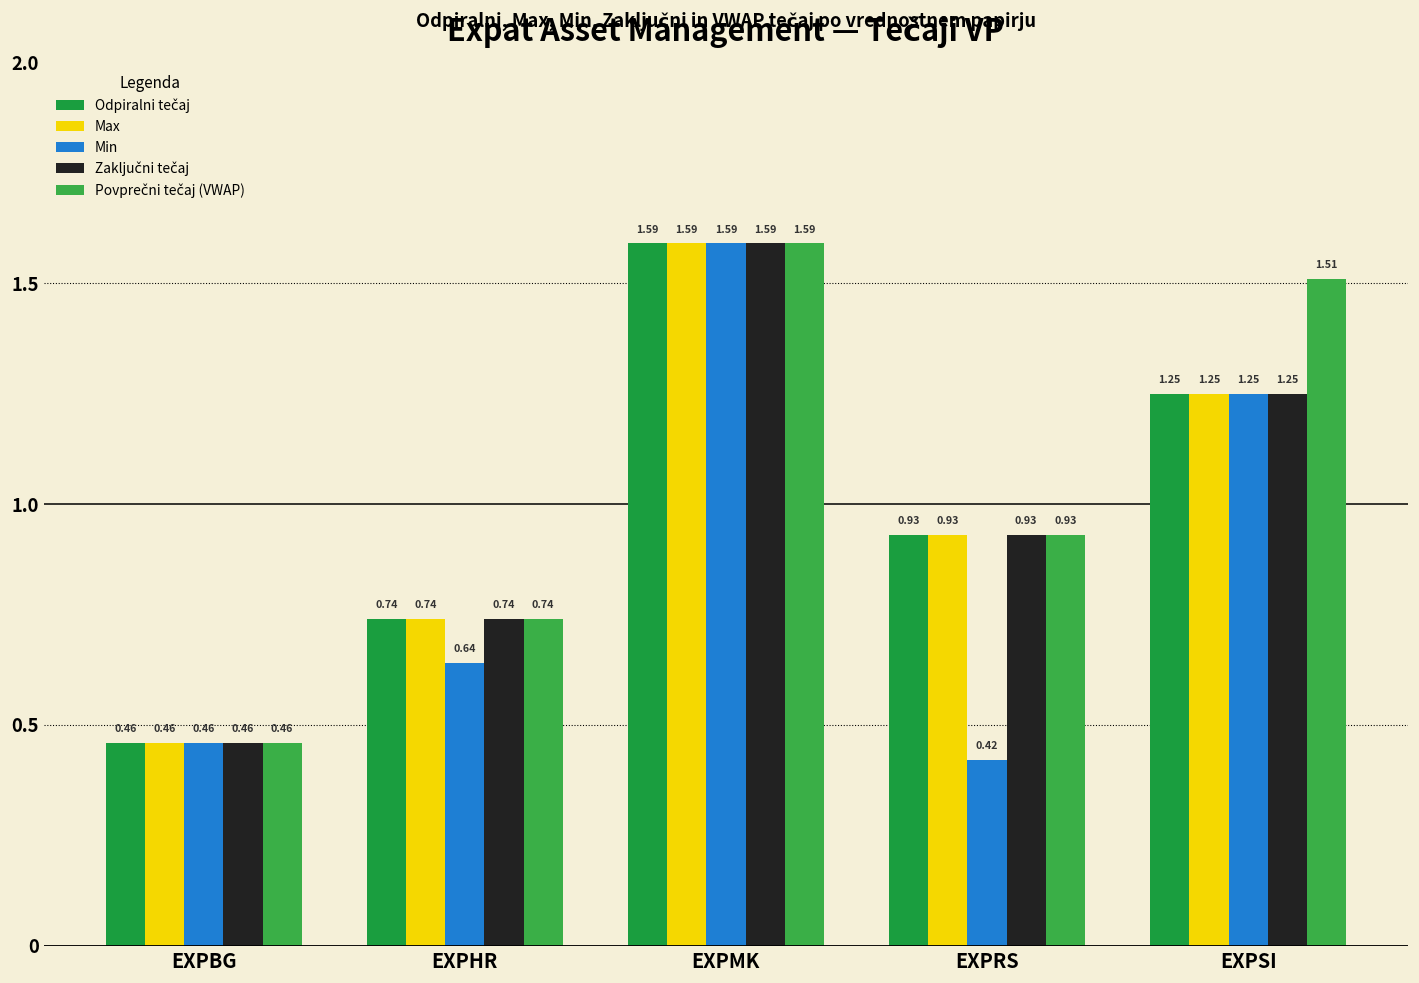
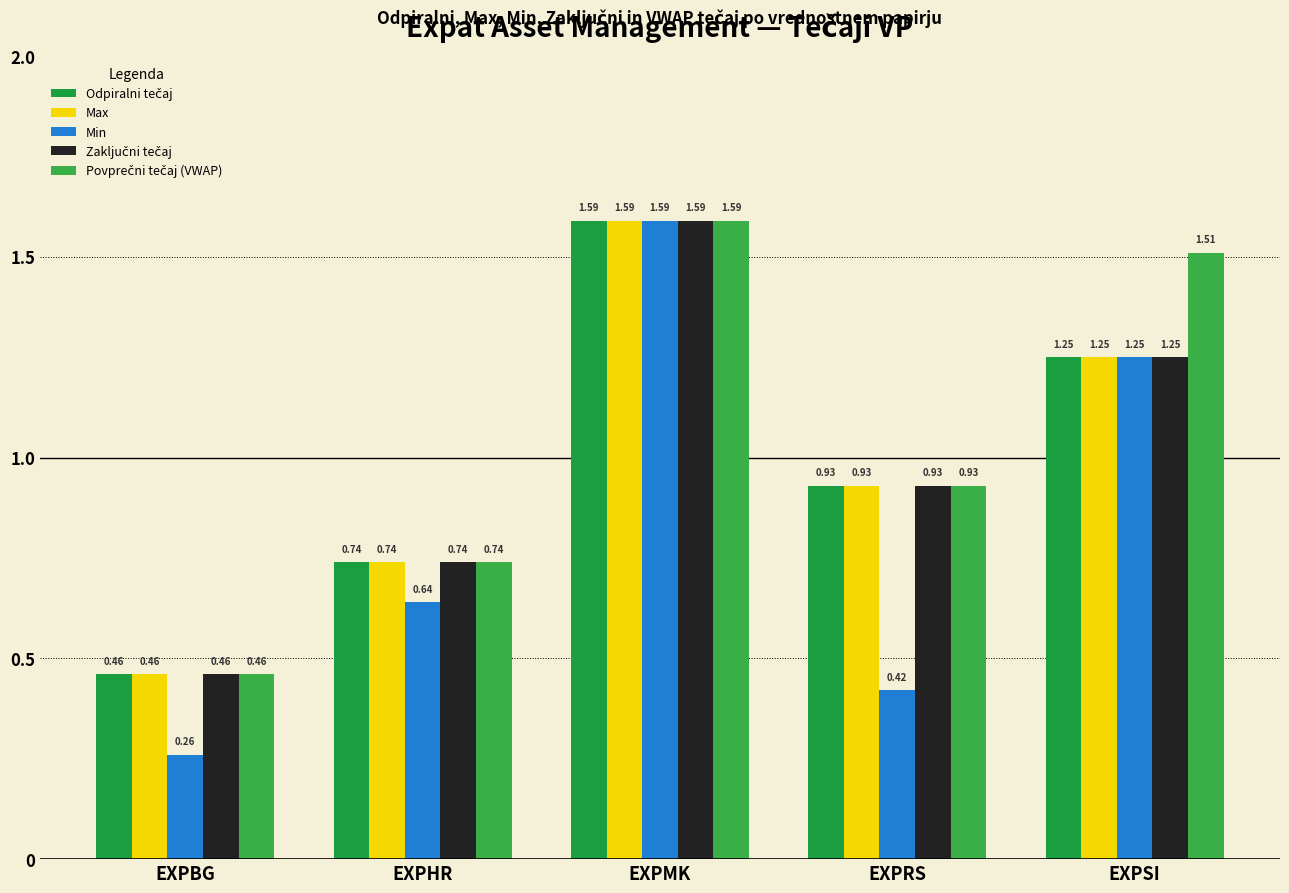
Min, EXPBG: 0.46 -> 0.26
